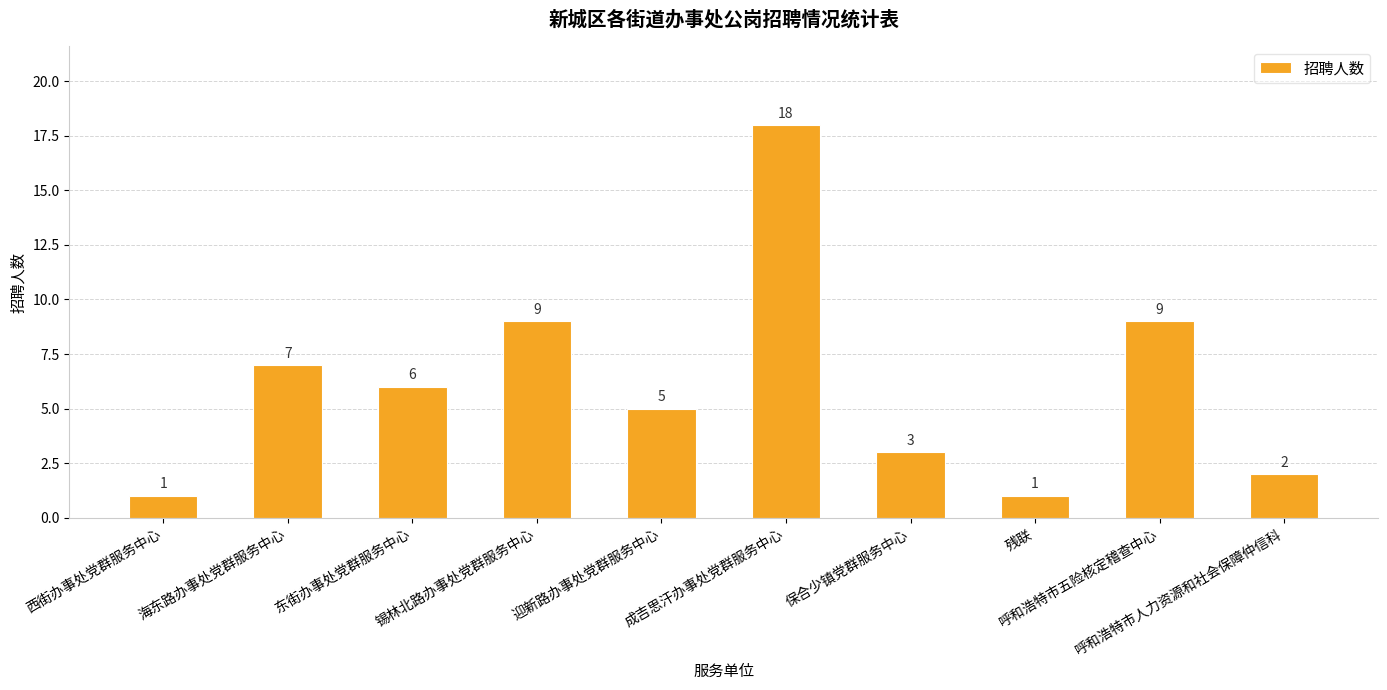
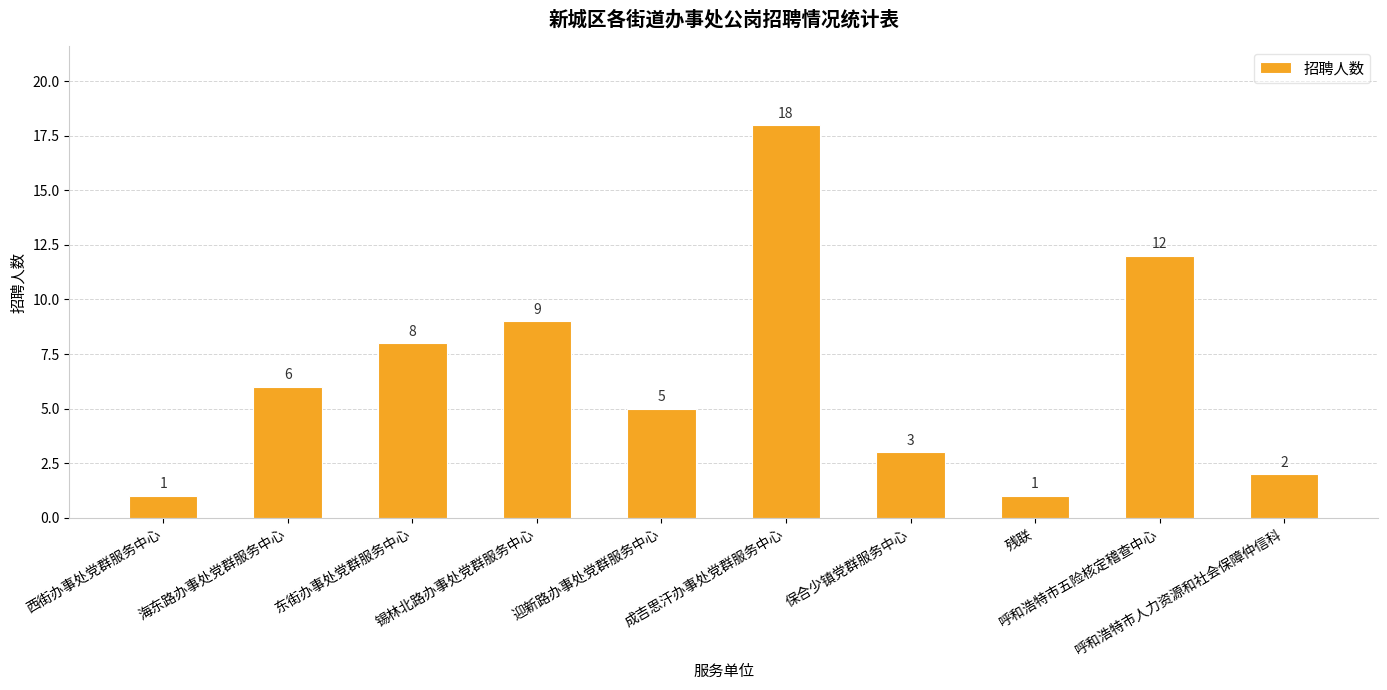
海东路办事处党群服务中心: 7 -> 6
东街办事处党群服务中心: 6 -> 8
呼和浩特市五险核定稽查中心: 9 -> 12
